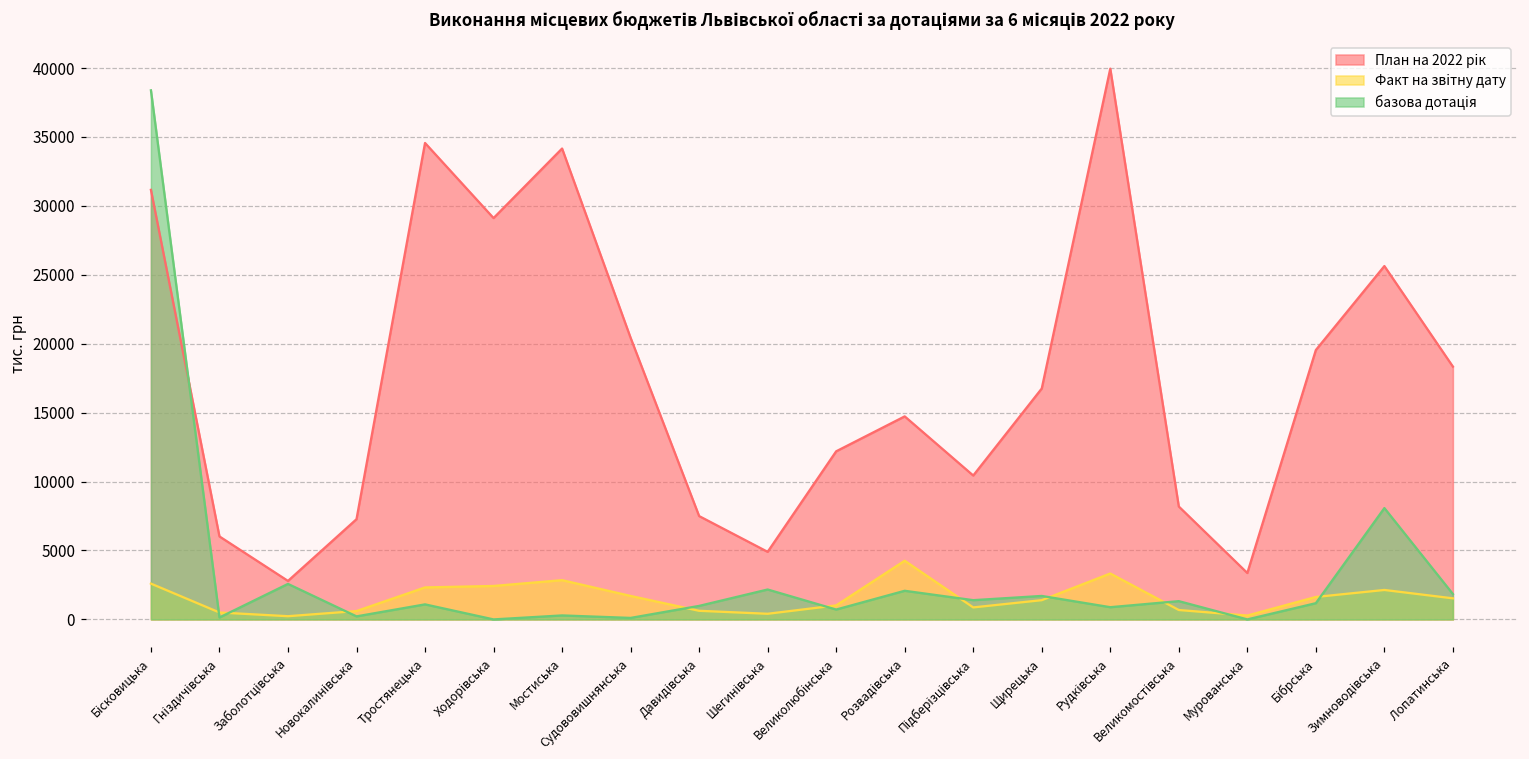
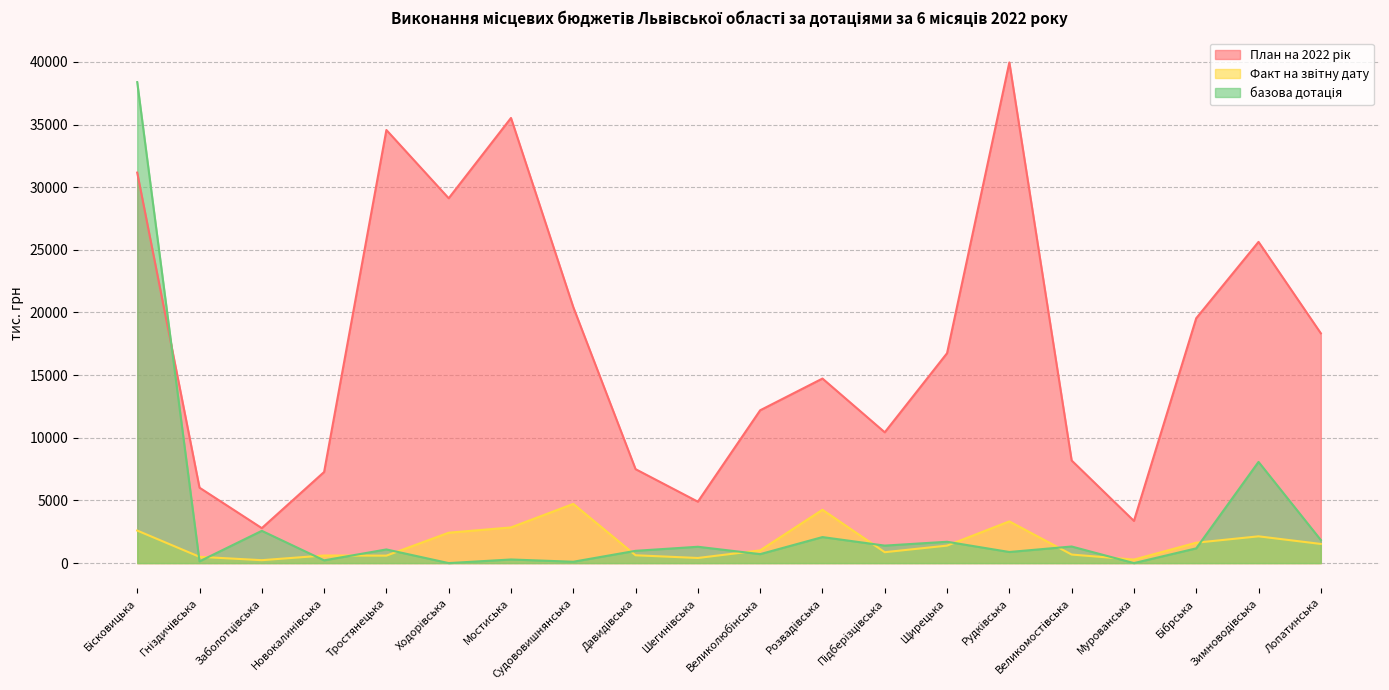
Факт на звітну дату, Тростянецька: 2300 -> 600
План на 2022 рік, Мостиська: 34200 -> 35500
Факт на звітну дату, Судововишнянська: 1700 -> 4700
базова дотація, Шегинівська: 2200 -> 1300
